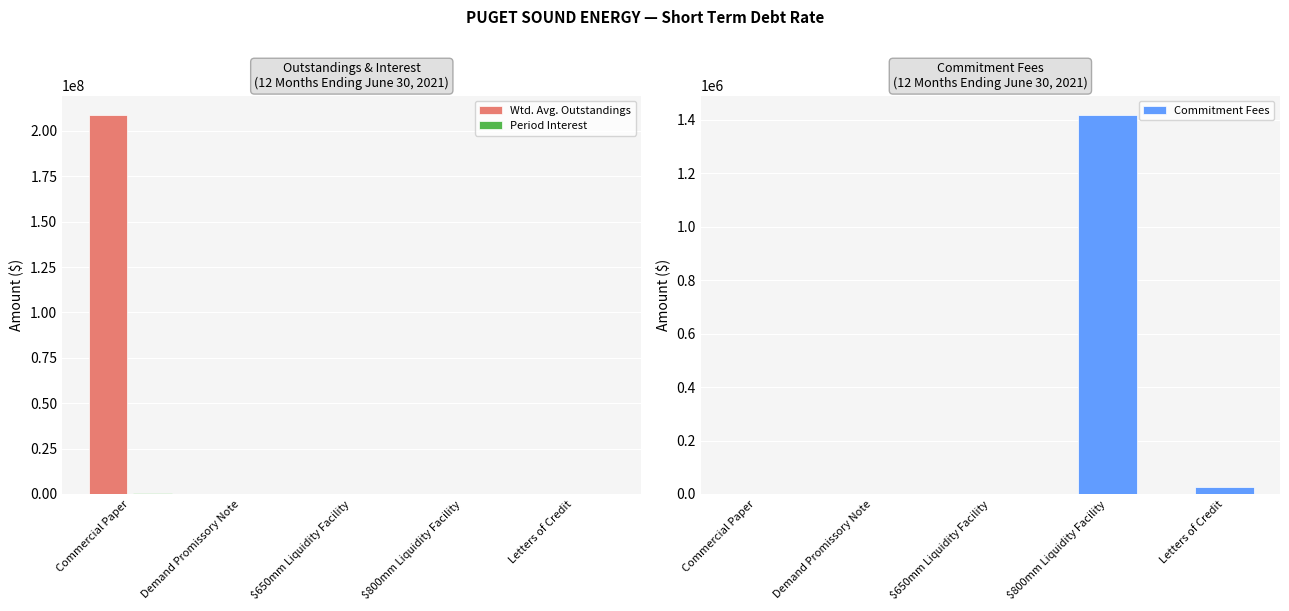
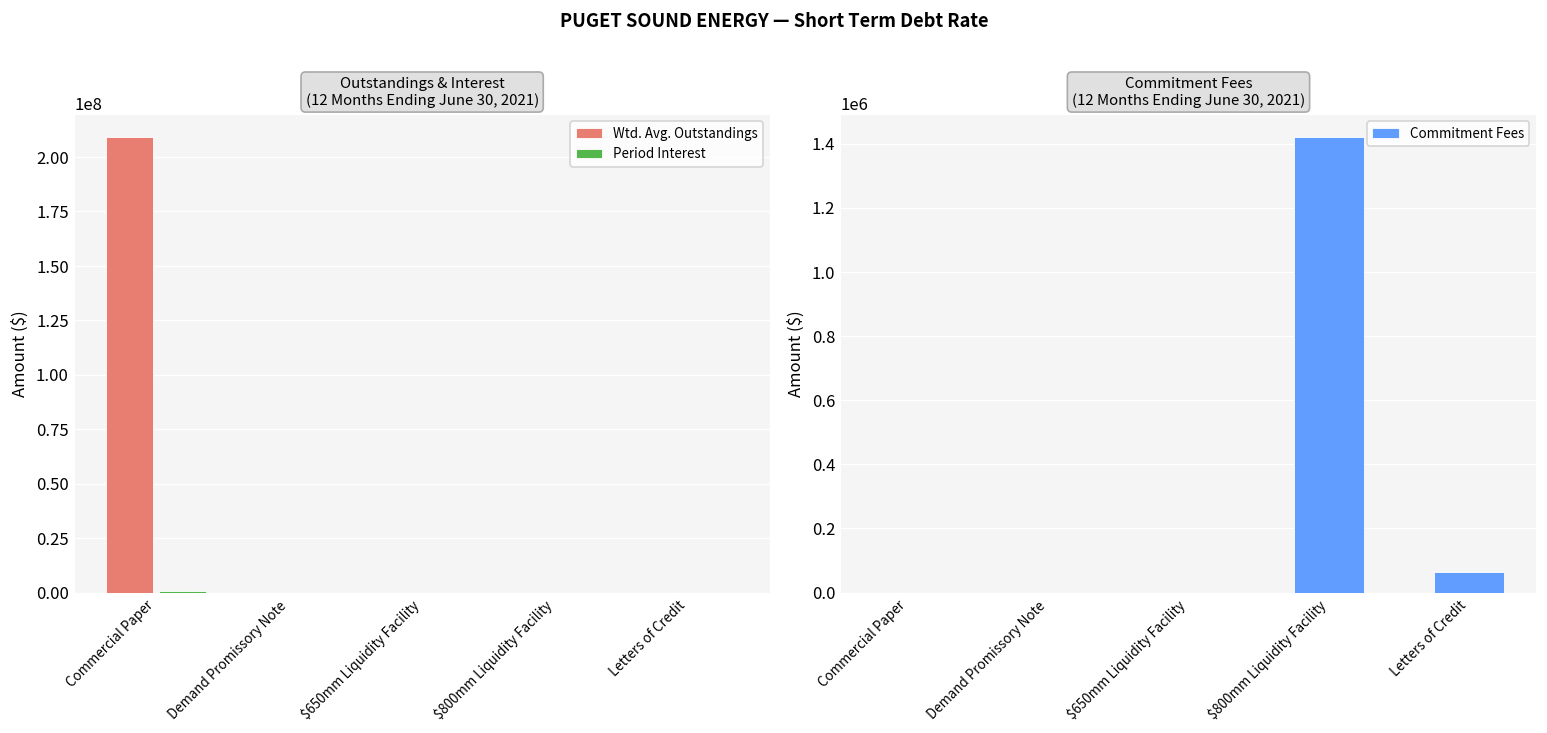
Commitment Fees (12 Months Ending June 30, 2021), Letters of Credit: 30000 -> 60000
